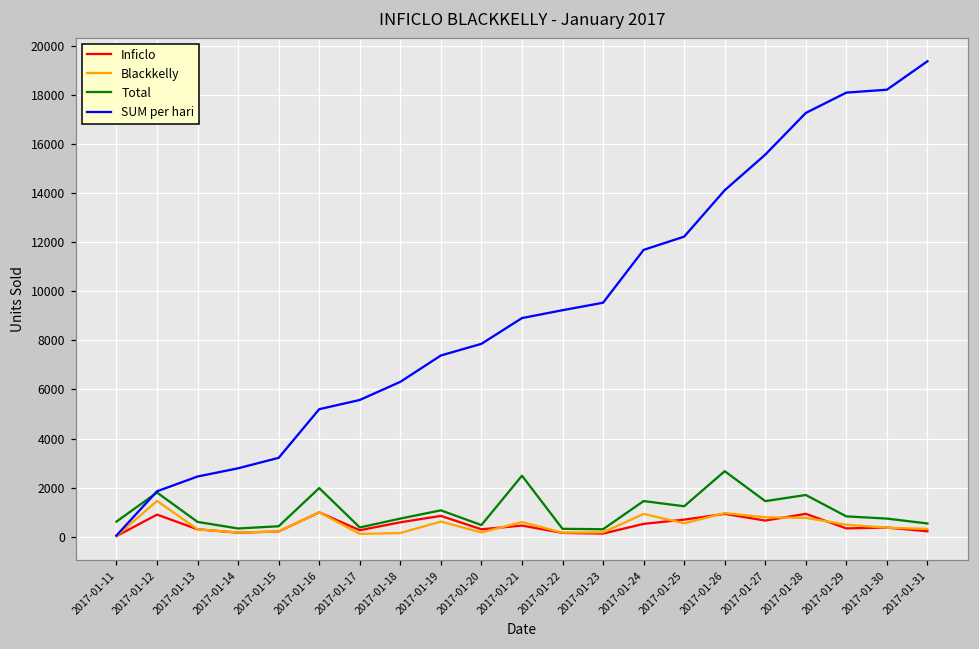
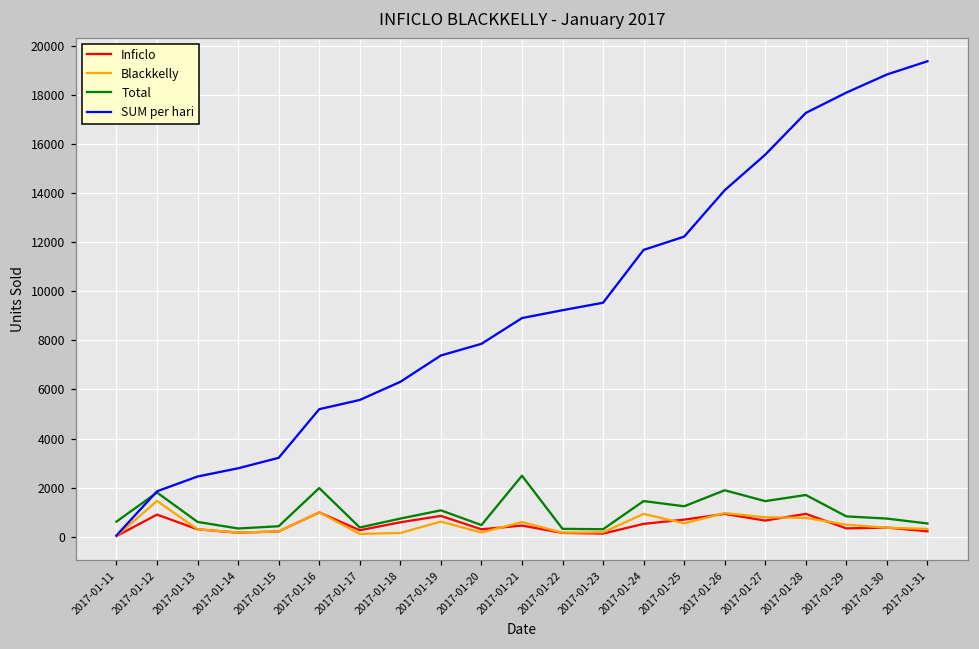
Total, 2017-01-26: 2700 -> 1900
SUM per hari, 2017-01-30: 18200 -> 18800
